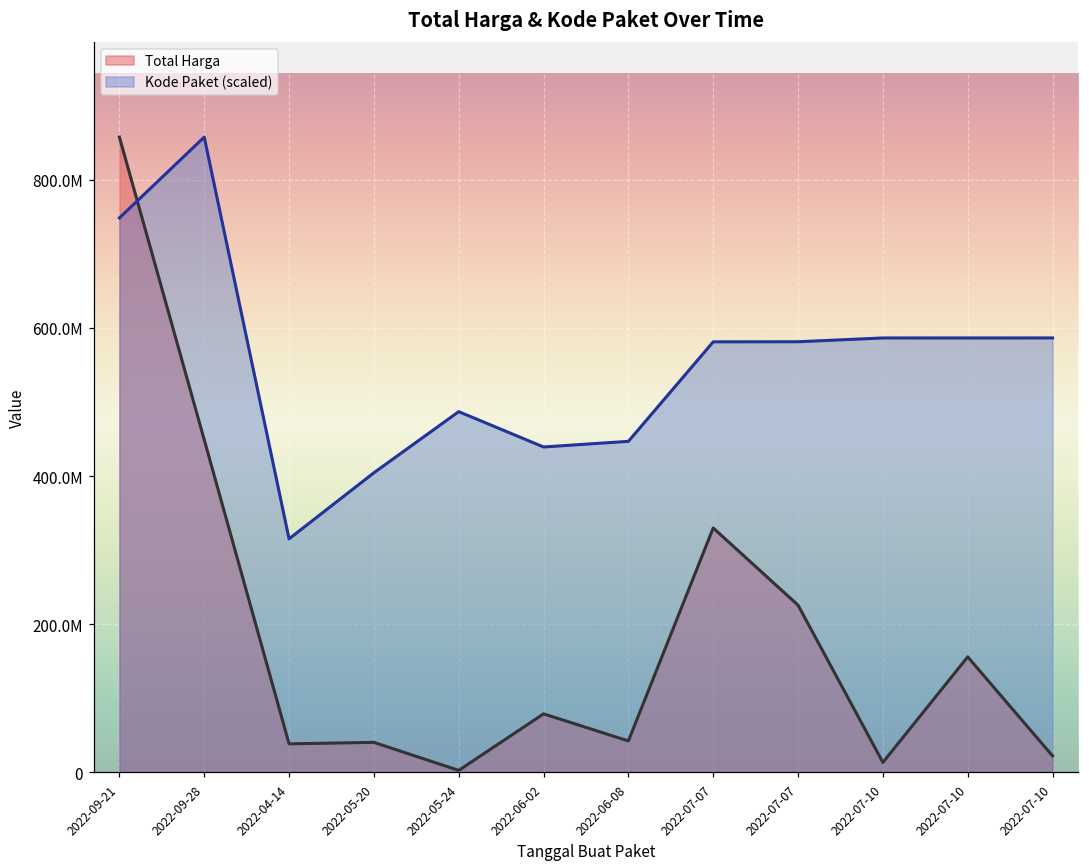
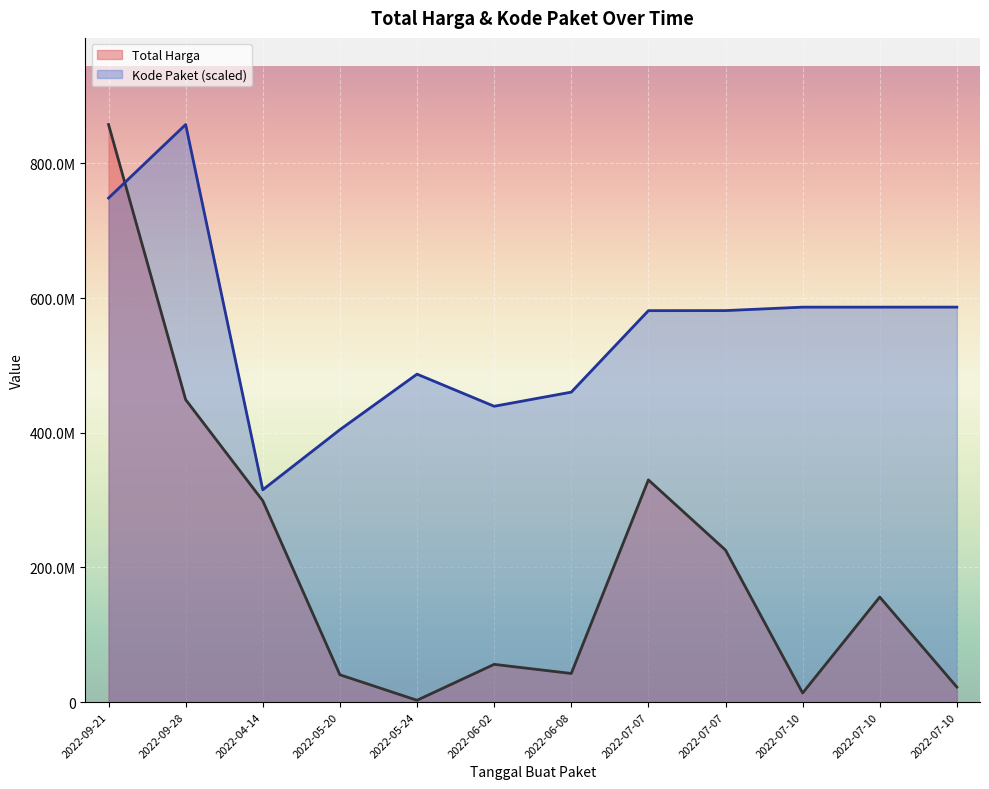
Total Harga, 2022-04-14: 40000000 -> 300000000
Total Harga, 2022-06-02: 80000000 -> 60000000
Kode Paket (scaled), 2022-06-08: 450000000 -> 460000000
